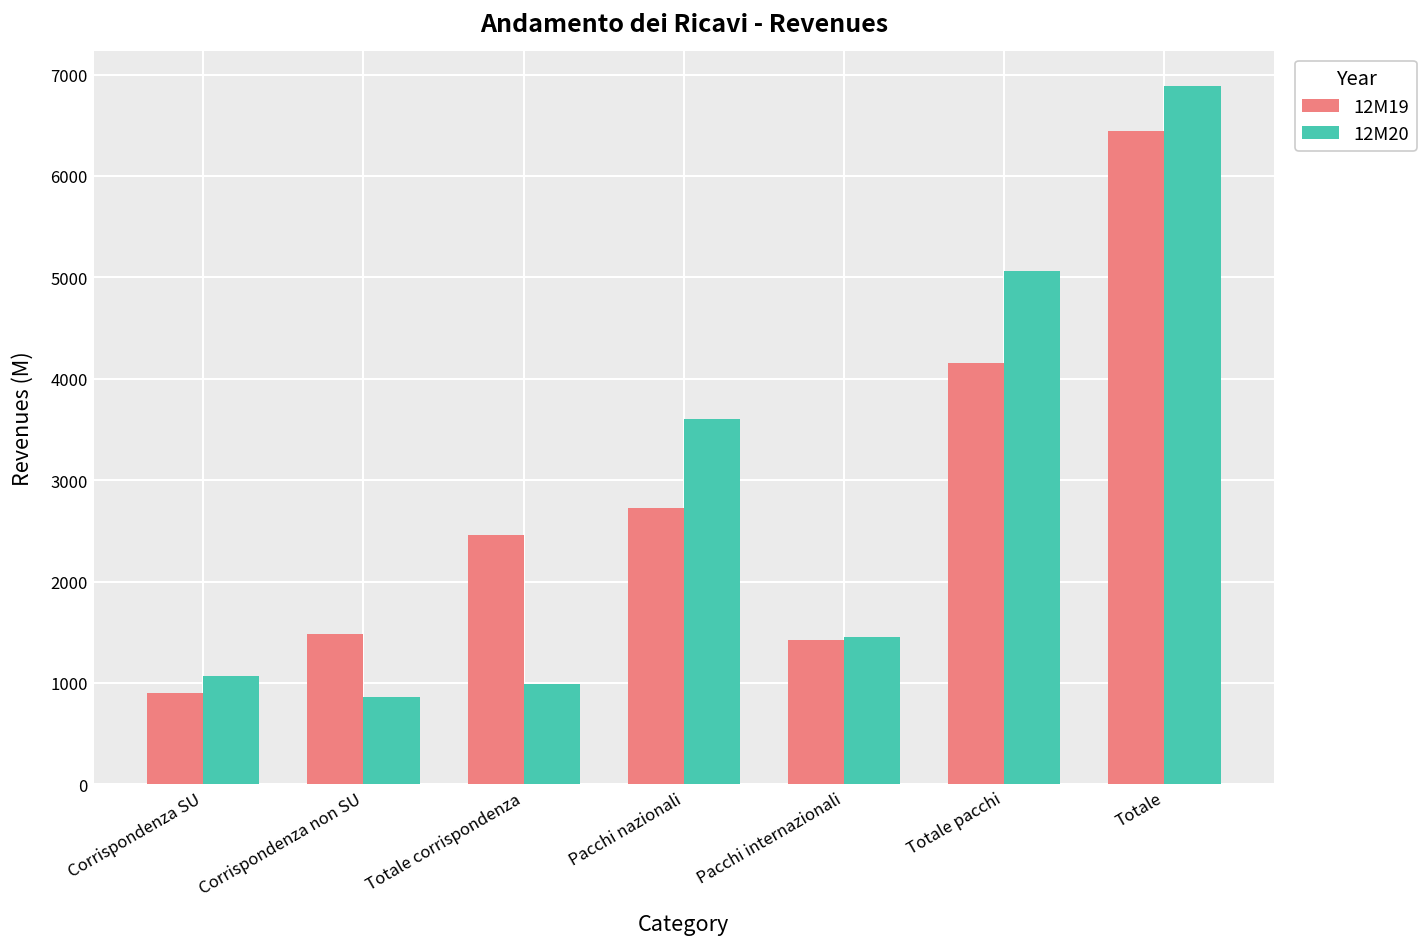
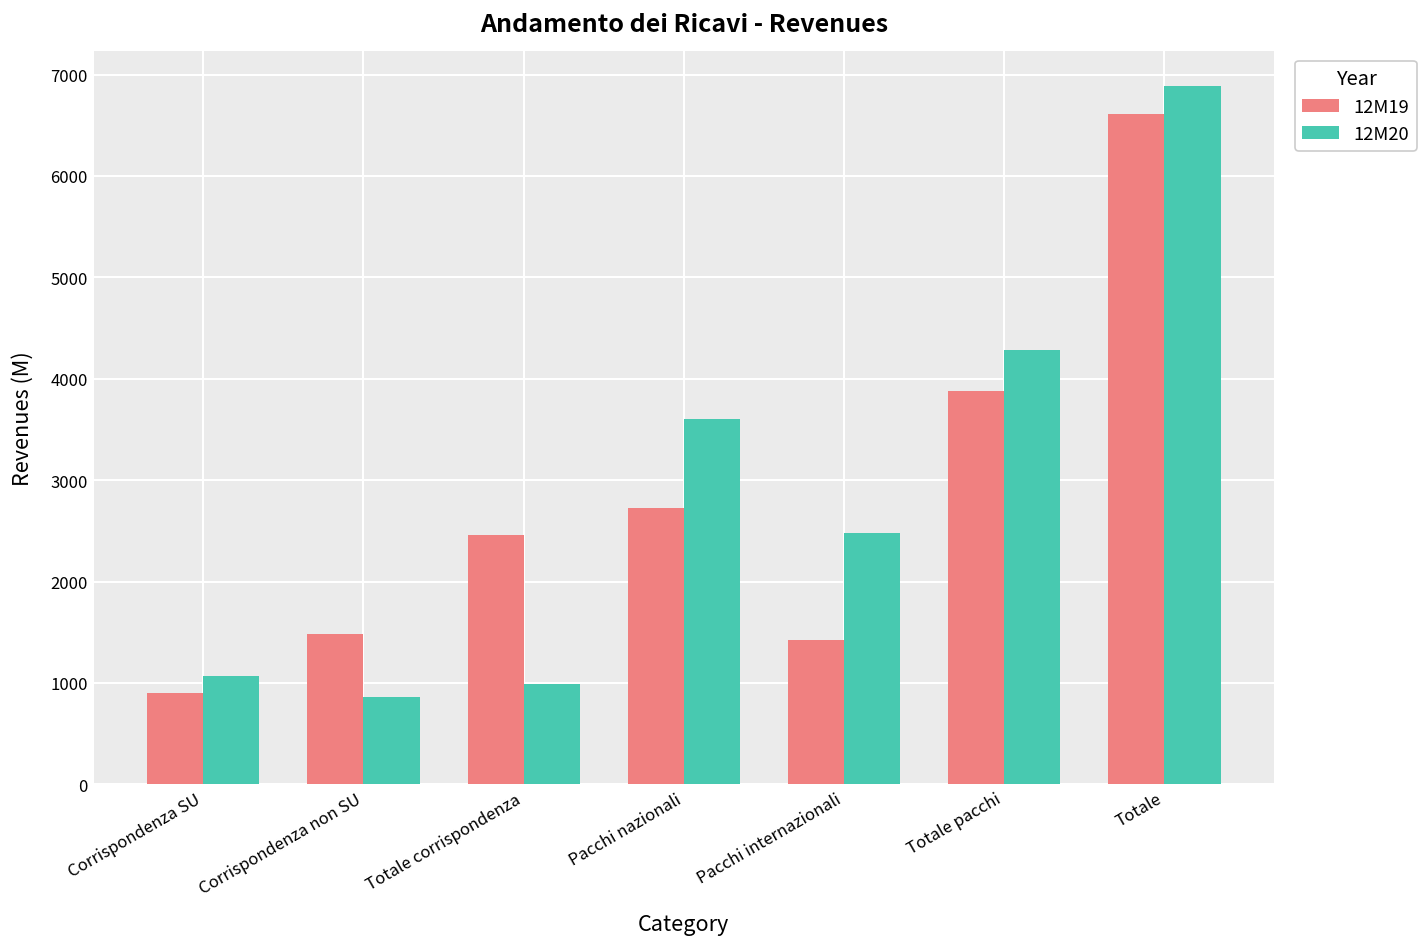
12M20, Pacchi internazionali: 1500 -> 2500
12M19, Totale pacchi: 4200 -> 3900
12M20, Totale pacchi: 5100 -> 4300
12M19, Totale: 6400 -> 6600
